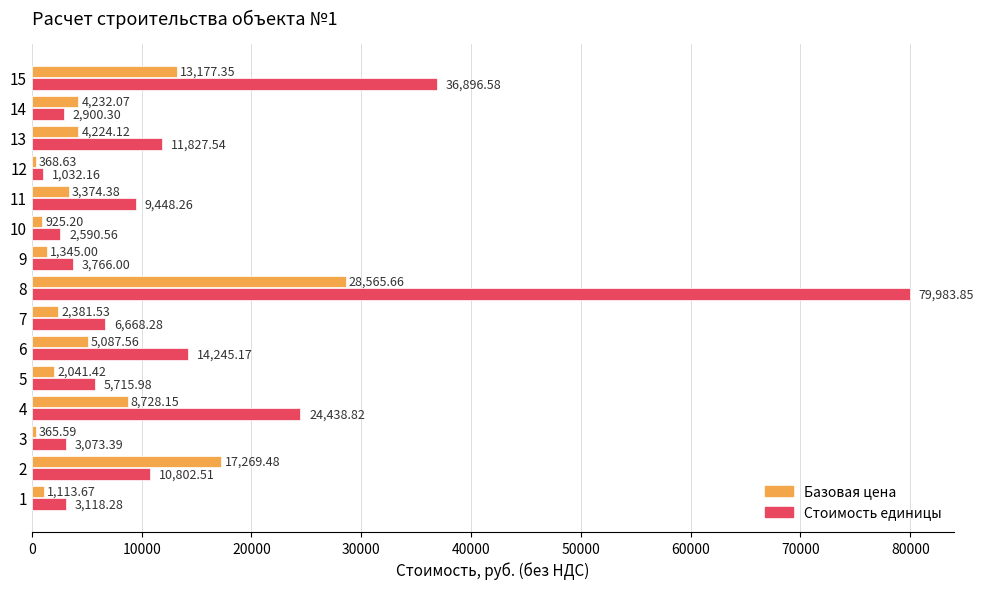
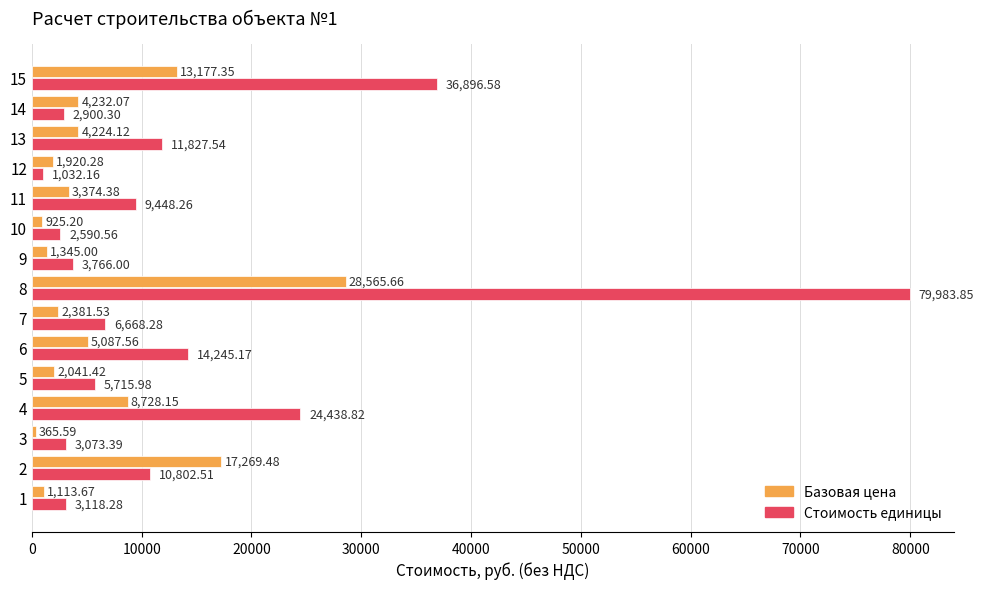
Базовая цена, 12: 368.63 -> 1,920.28
